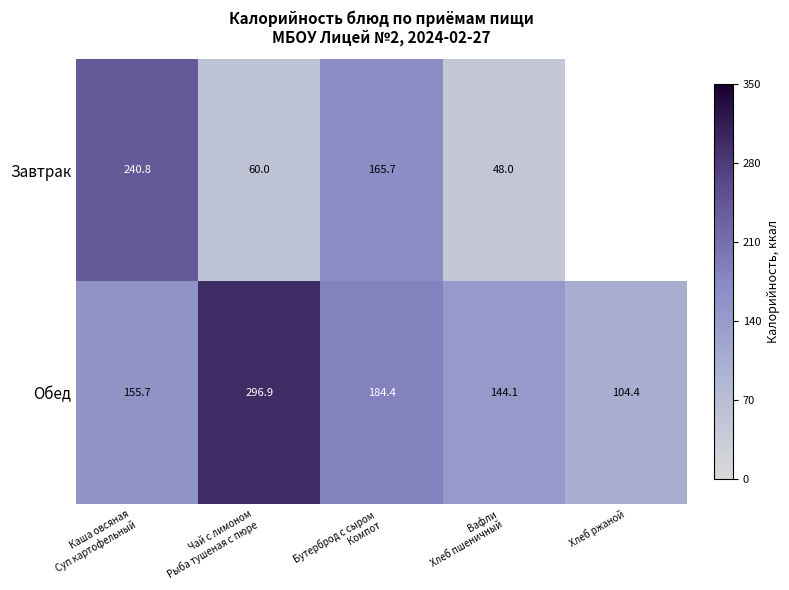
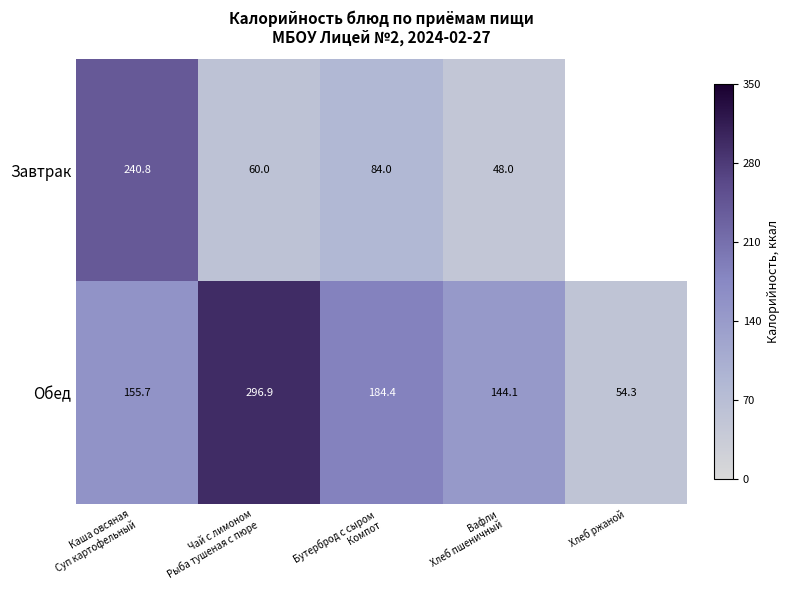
Завтрак, Бутерброд с сыром Компот: 165.7 -> 84.0
Обед, Хлеб ржаной: 104.4 -> 54.3
